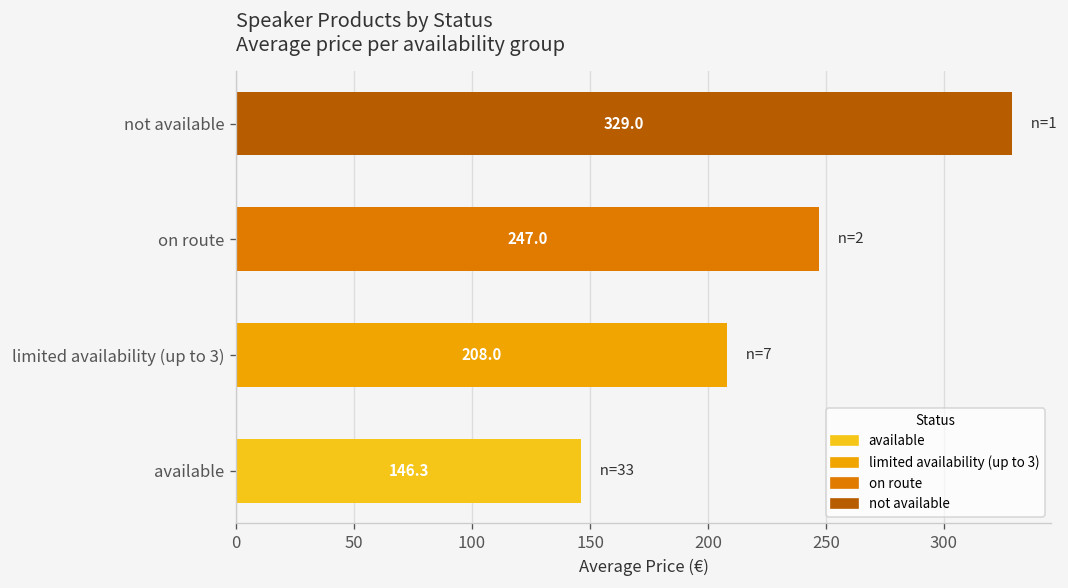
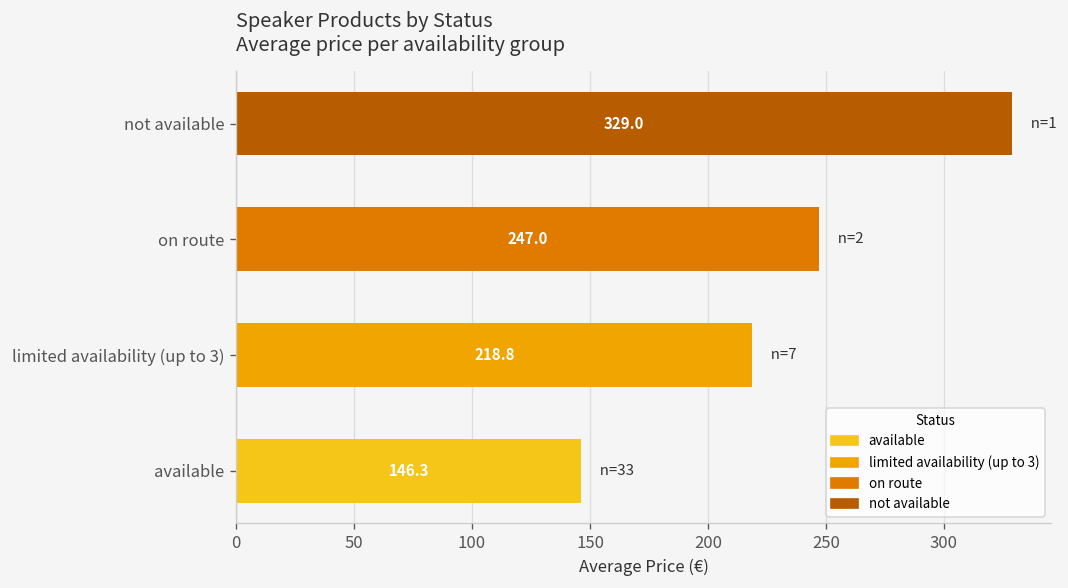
limited availability (up to 3): 208.0 -> 218.8
